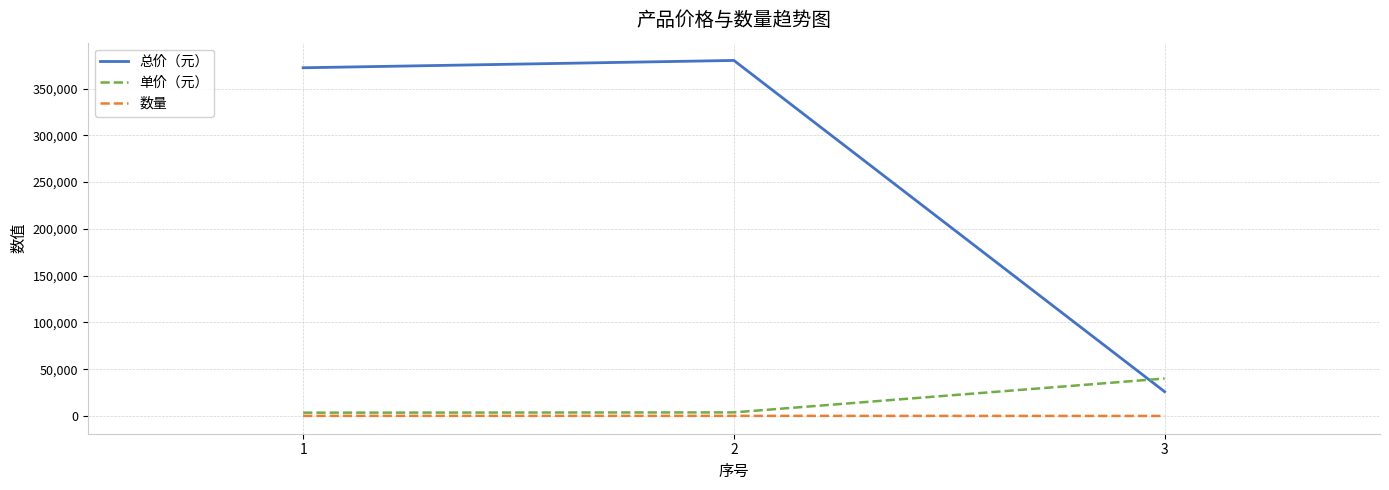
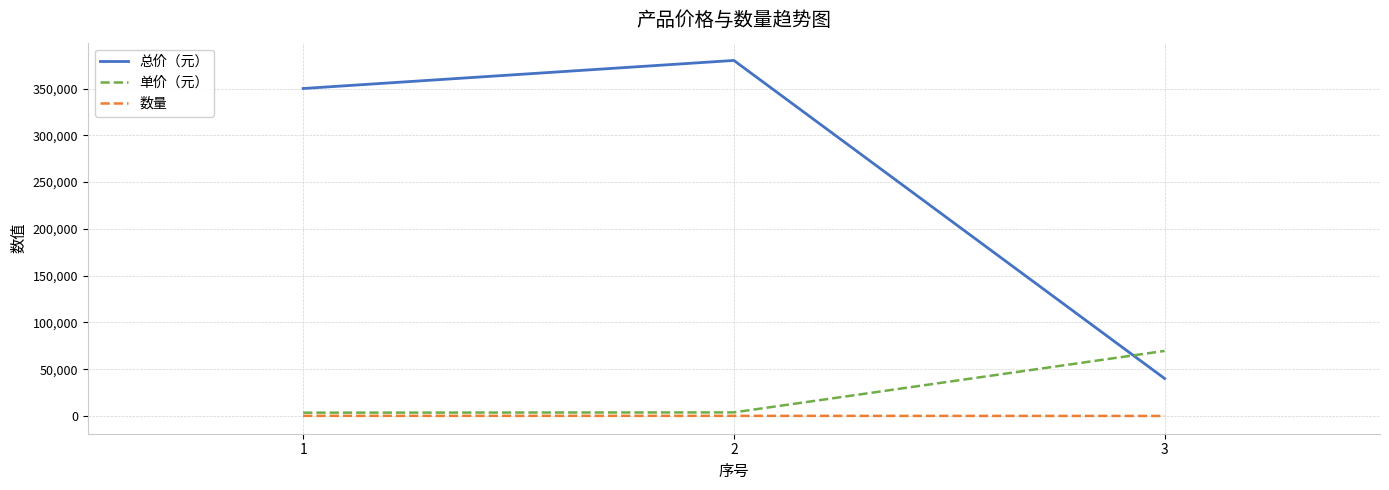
总价（元）, 1: 370,000 -> 350,000
总价（元）, 3: 30,000 -> 40,000
单价（元）, 3: 40,000 -> 70,000
